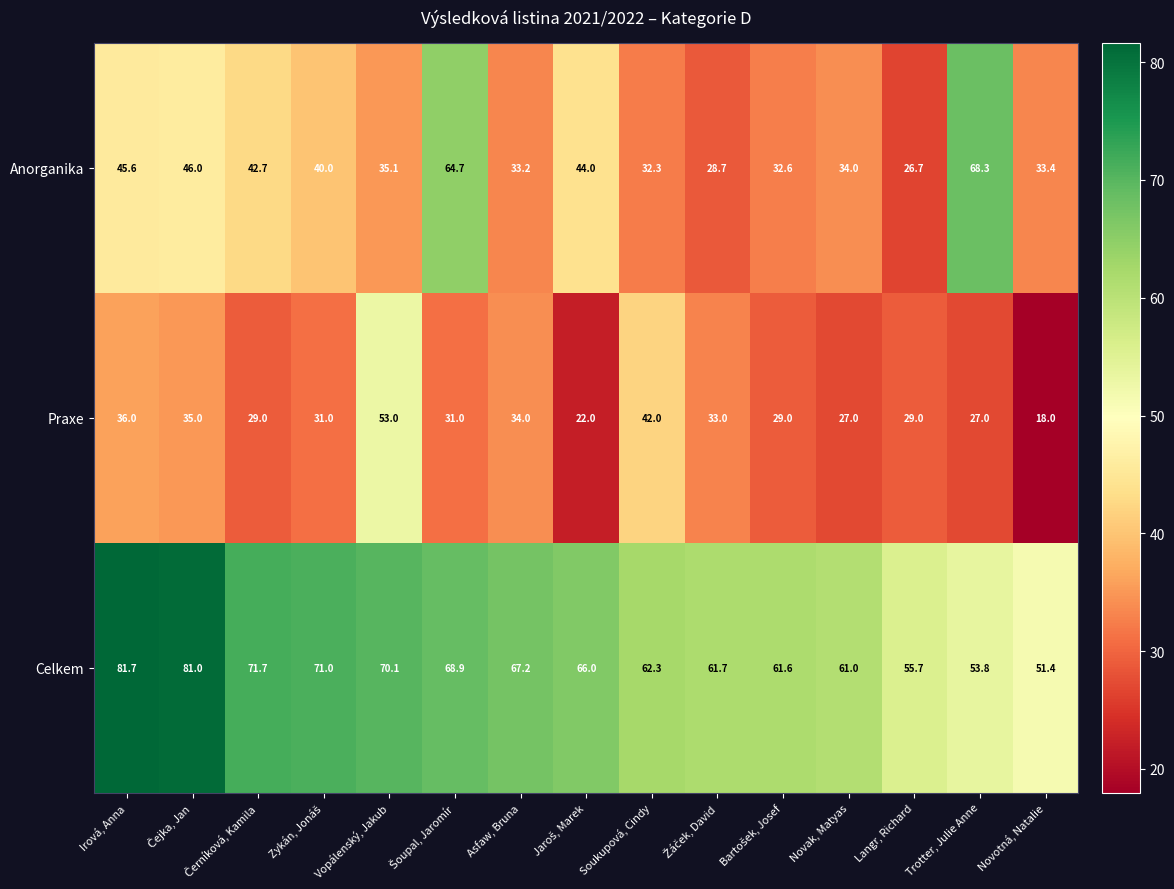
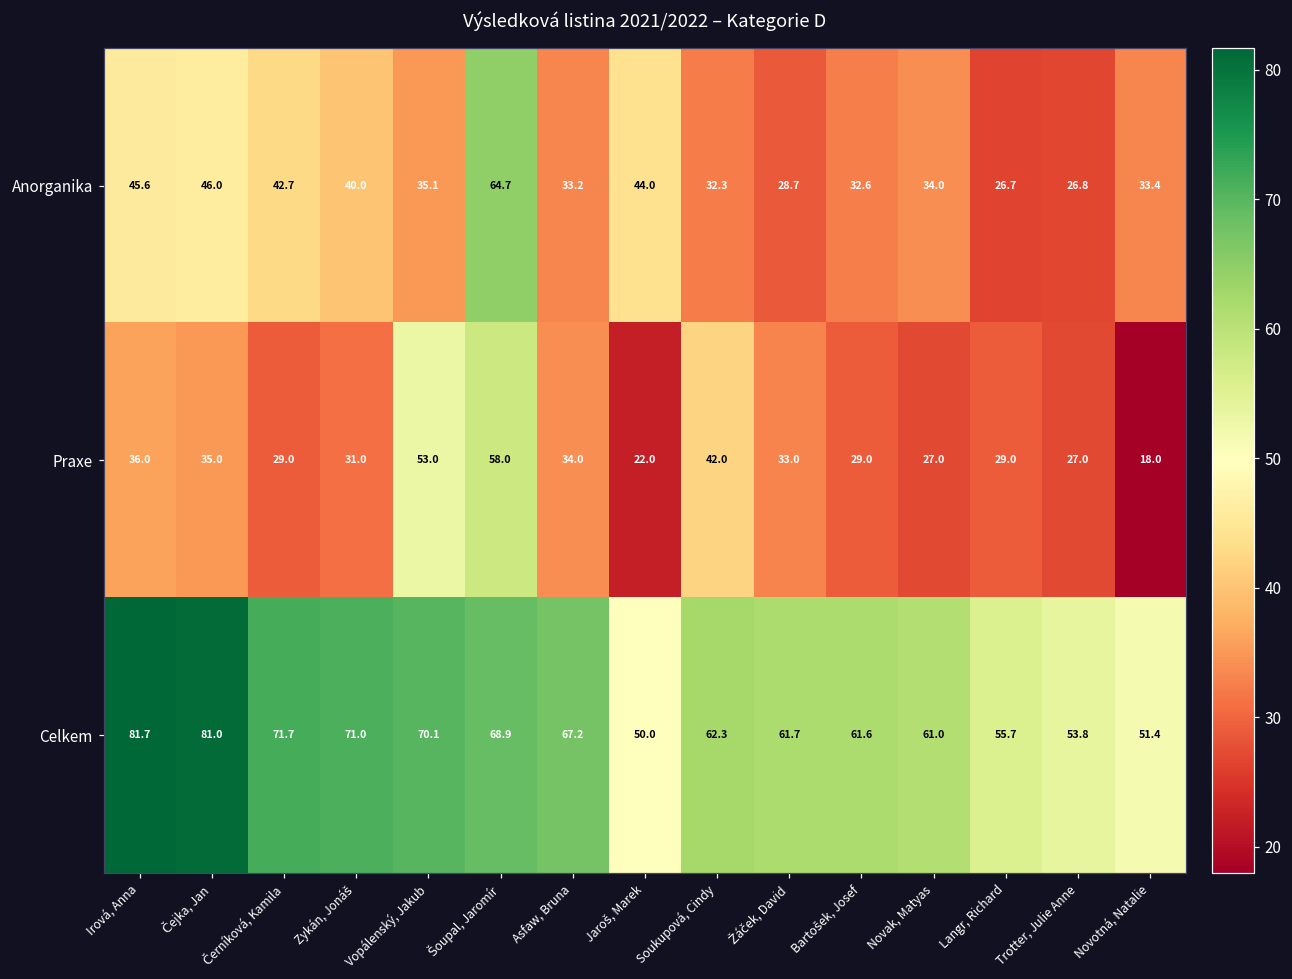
Anorganika, Trotter, Julie Anne: 68.3 -> 26.8
Praxe, Šoupal, Jaromír: 31.0 -> 58.0
Celkem, Jaroš, Marek: 66.0 -> 50.0
